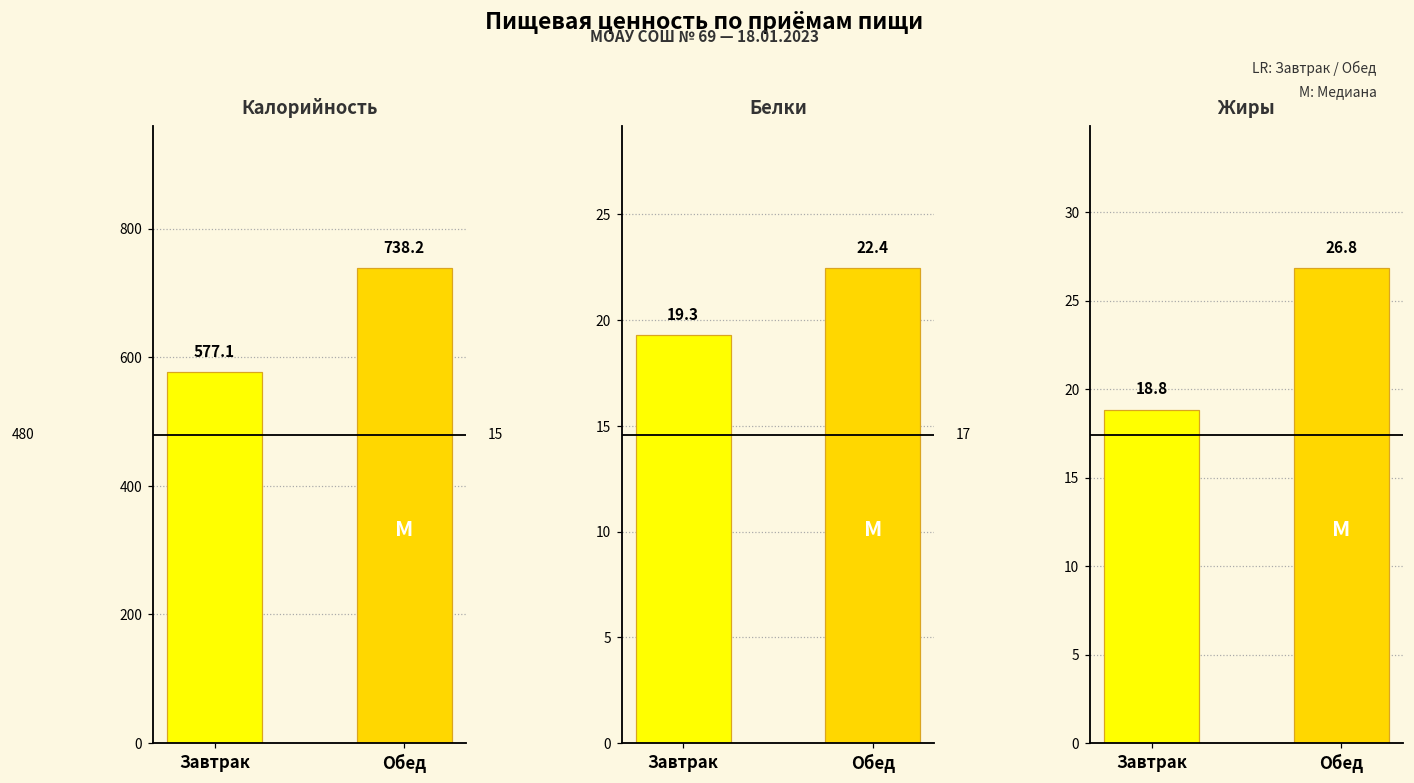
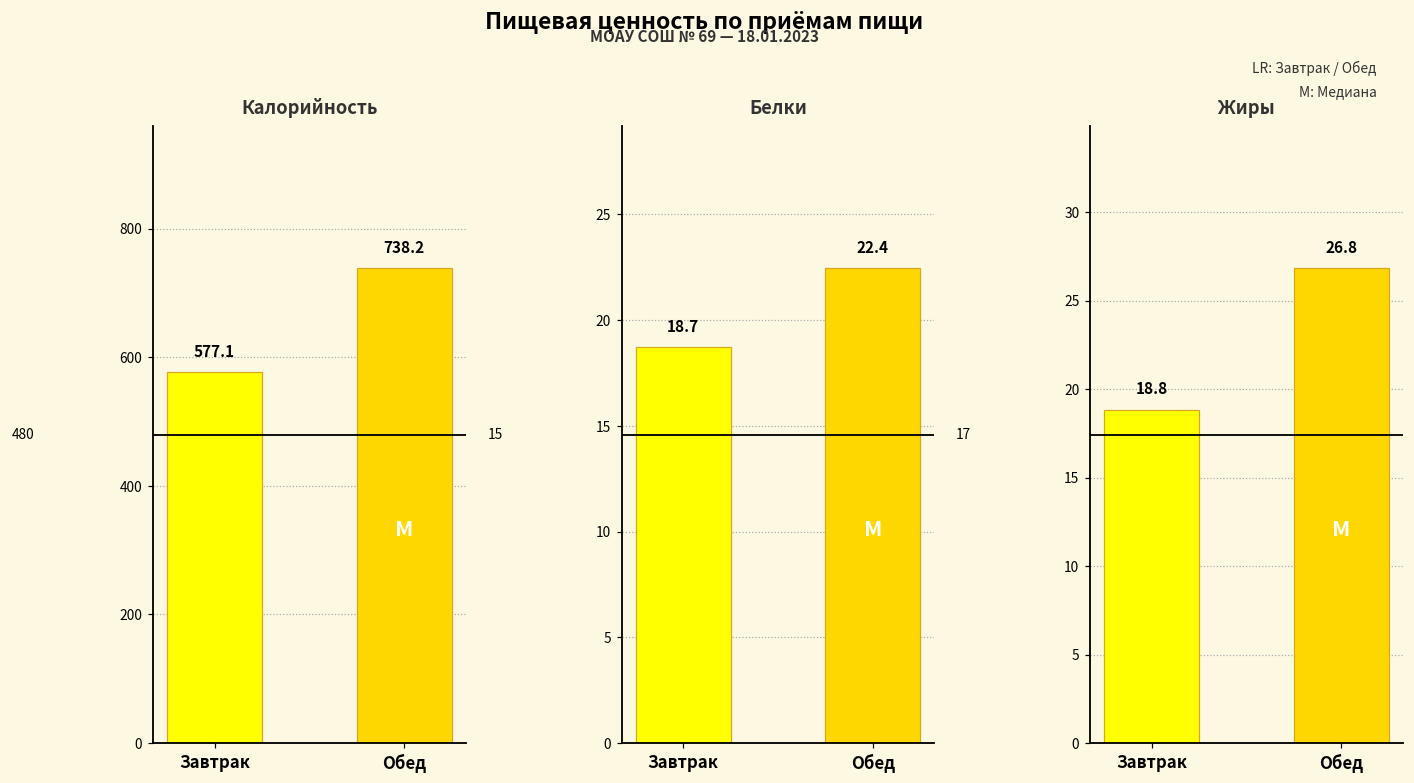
Белки, Завтрак: 19.3 -> 18.7
